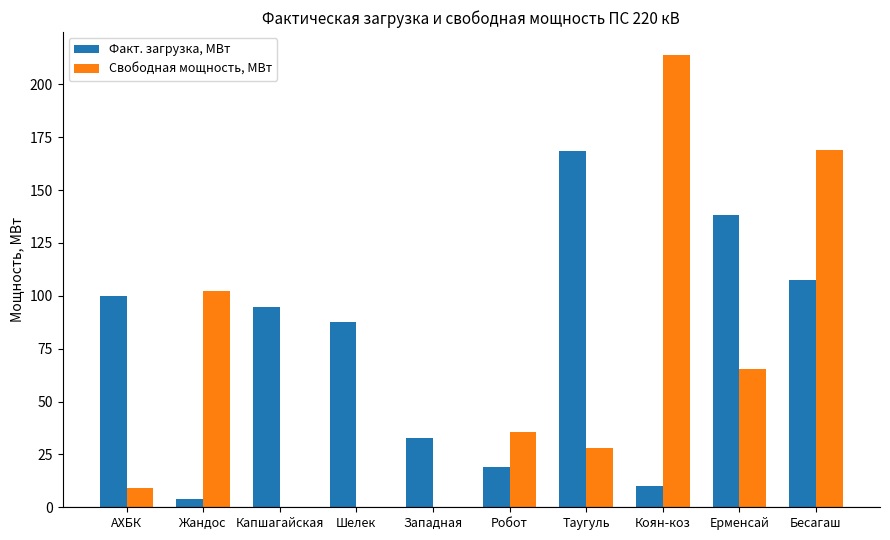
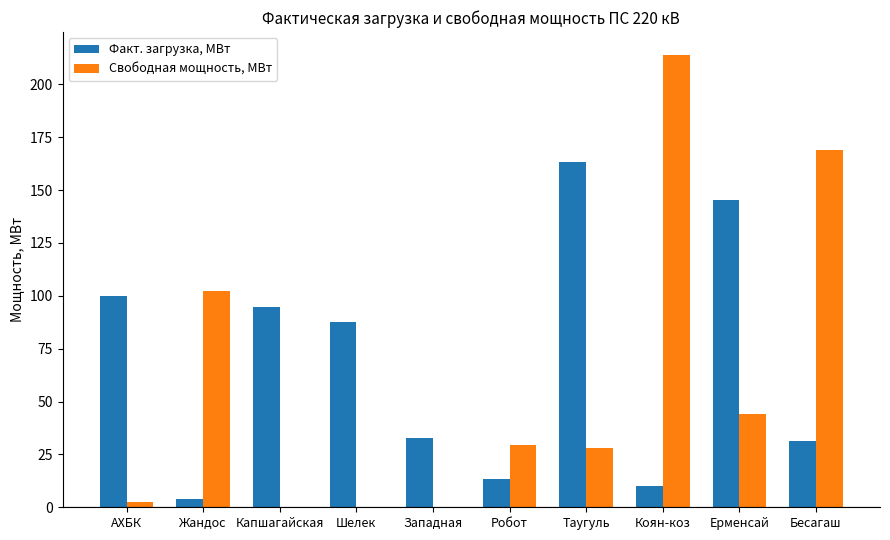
Свободная мощность, МВт, АХБК: 9 -> 2
Факт. загрузка, МВт, Робот: 19 -> 13
Свободная мощность, МВт, Робот: 36 -> 29
Факт. загрузка, МВт, Таугуль: 169 -> 163
Факт. загрузка, МВт, Ерменсай: 138 -> 145
Свободная мощность, МВт, Ерменсай: 65 -> 44
Факт. загрузка, МВт, Бесагаш: 108 -> 31
